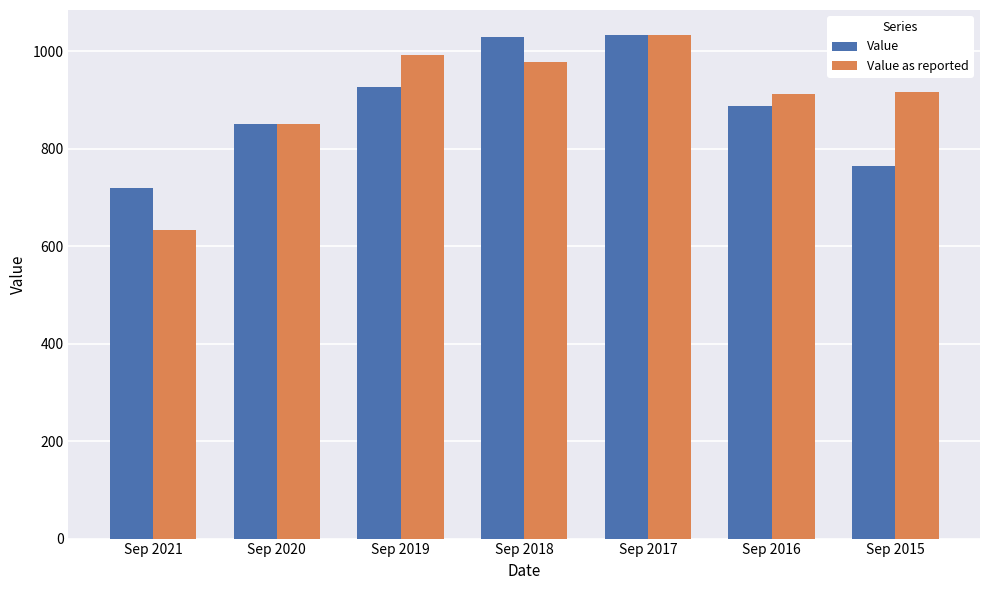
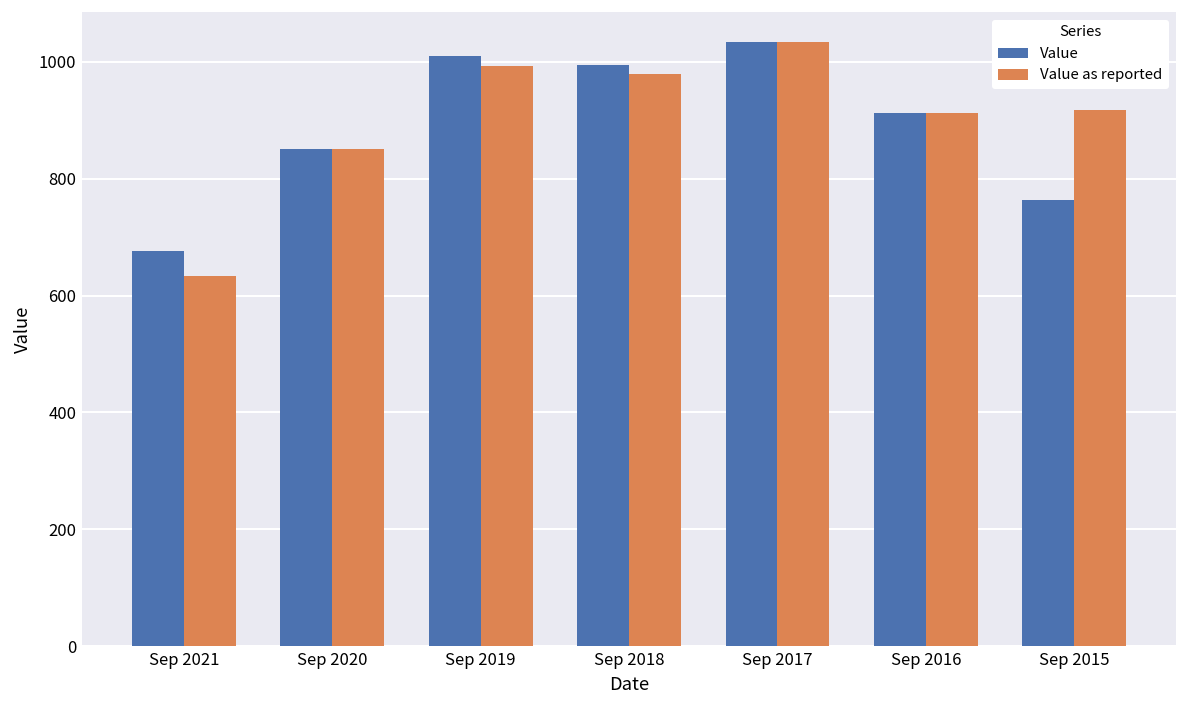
Value, Sep 2021: 720 -> 680
Value, Sep 2019: 930 -> 1010
Value, Sep 2018: 1030 -> 990
Value, Sep 2016: 890 -> 910
